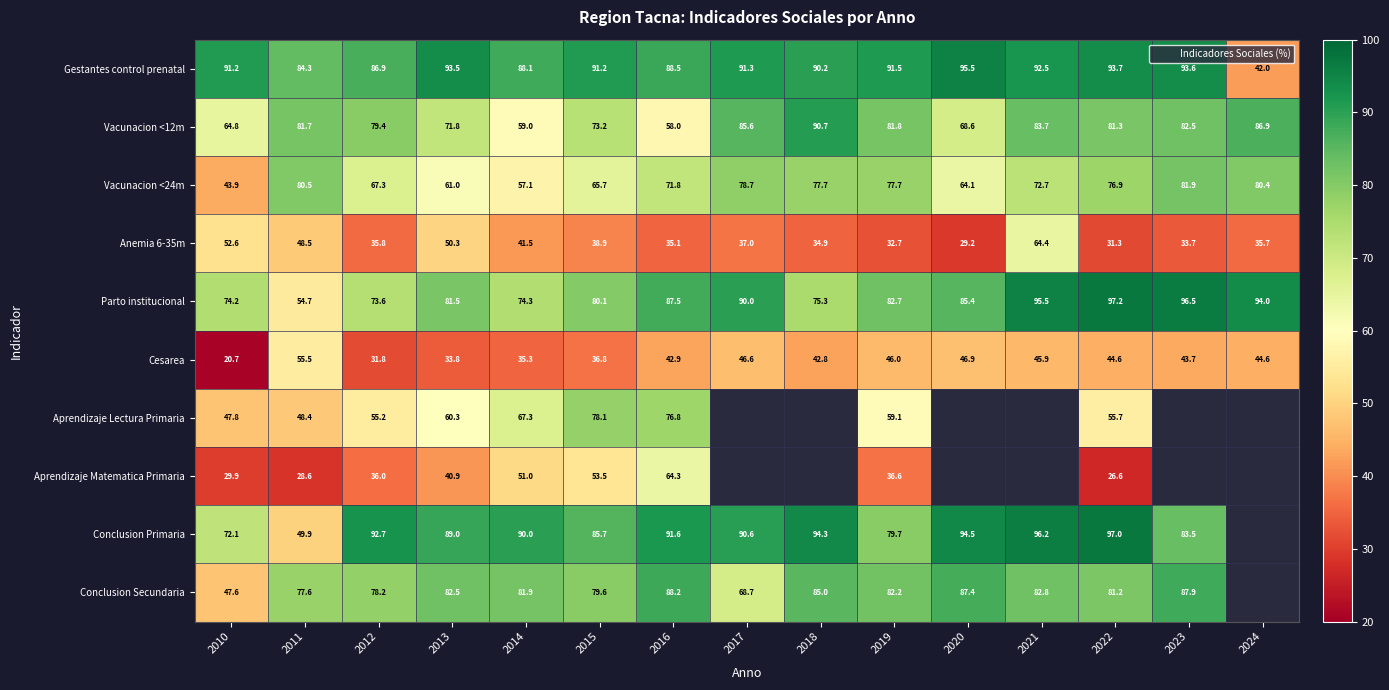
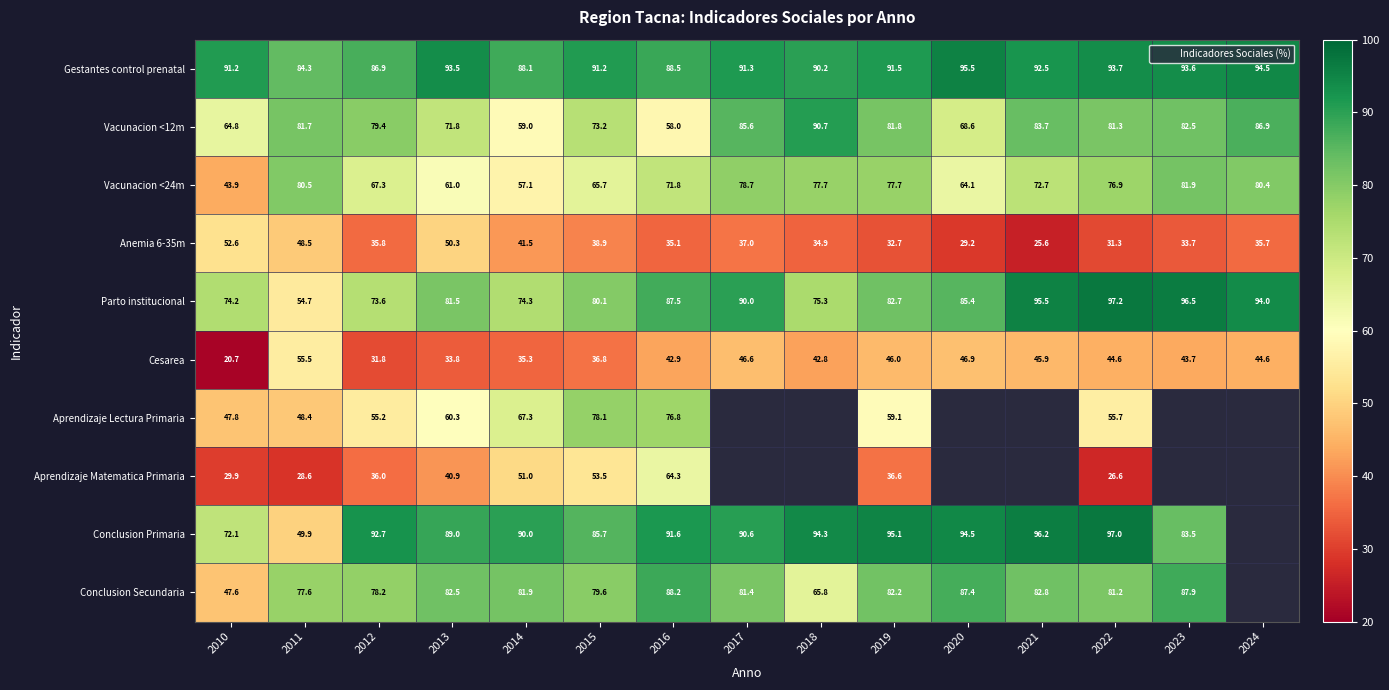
Gestantes control prenatal, 2024: 42.0 -> 94.5
Anemia 6-35m, 2021: 64.4 -> 25.6
Conclusion Primaria, 2019: 79.7 -> 95.1
Conclusion Secundaria, 2017: 68.7 -> 81.4
Conclusion Secundaria, 2018: 85.0 -> 65.8
